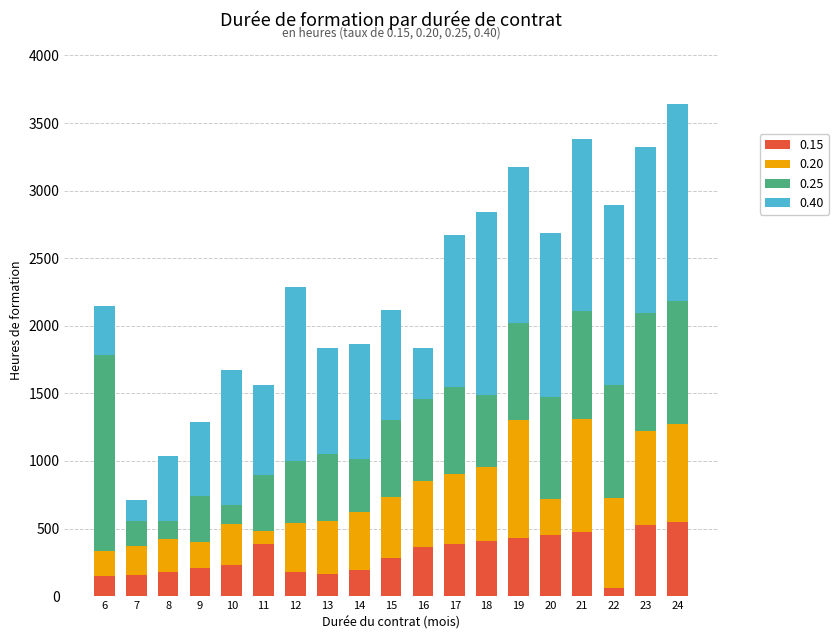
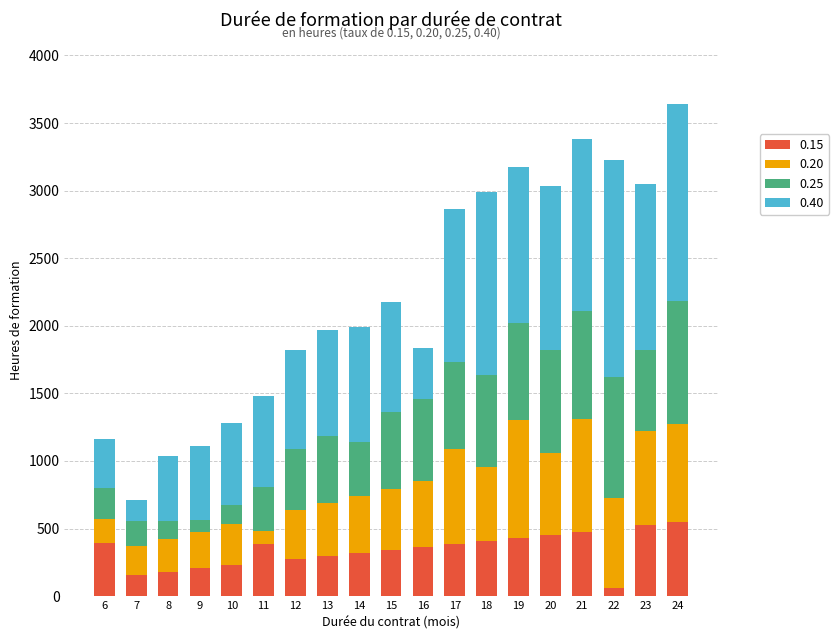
0.15, 6: 150 -> 390
0.25, 6: 1450 -> 230
0.20, 9: 190 -> 270
0.25, 9: 340 -> 90
0.40, 10: 1000 -> 610
0.25, 11: 420 -> 330
0.15, 12: 180 -> 270
0.40, 12: 1290 -> 730
0.15, 13: 160 -> 300
0.15, 14: 200 -> 320
0.15, 15: 280 -> 340
0.20, 17: 520 -> 700
0.25, 18: 530 -> 680
0.20, 20: 260 -> 610
0.25, 22: 830 -> 890
0.40, 22: 1330 -> 1610
0.25, 23: 870 -> 600
